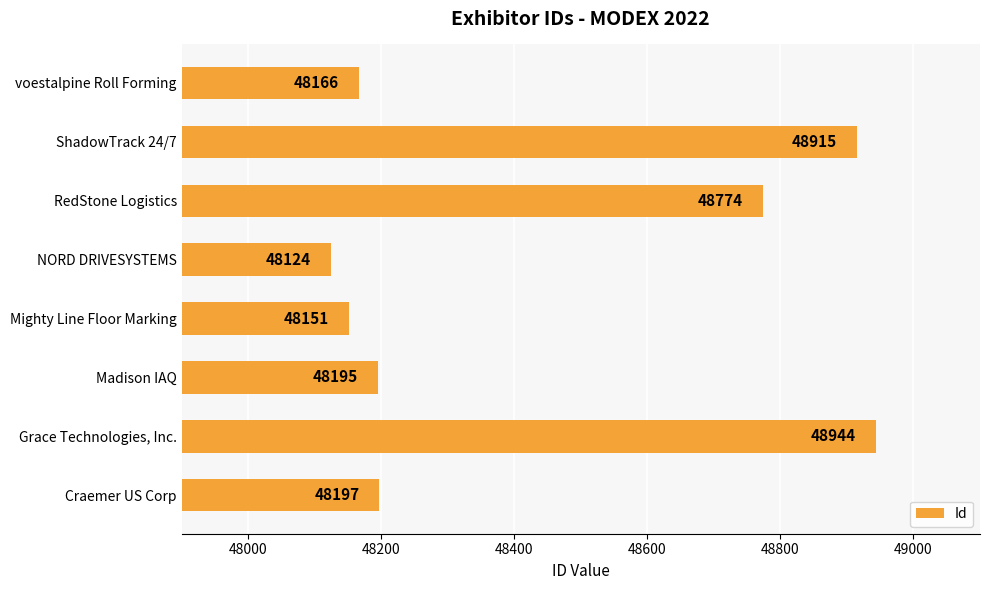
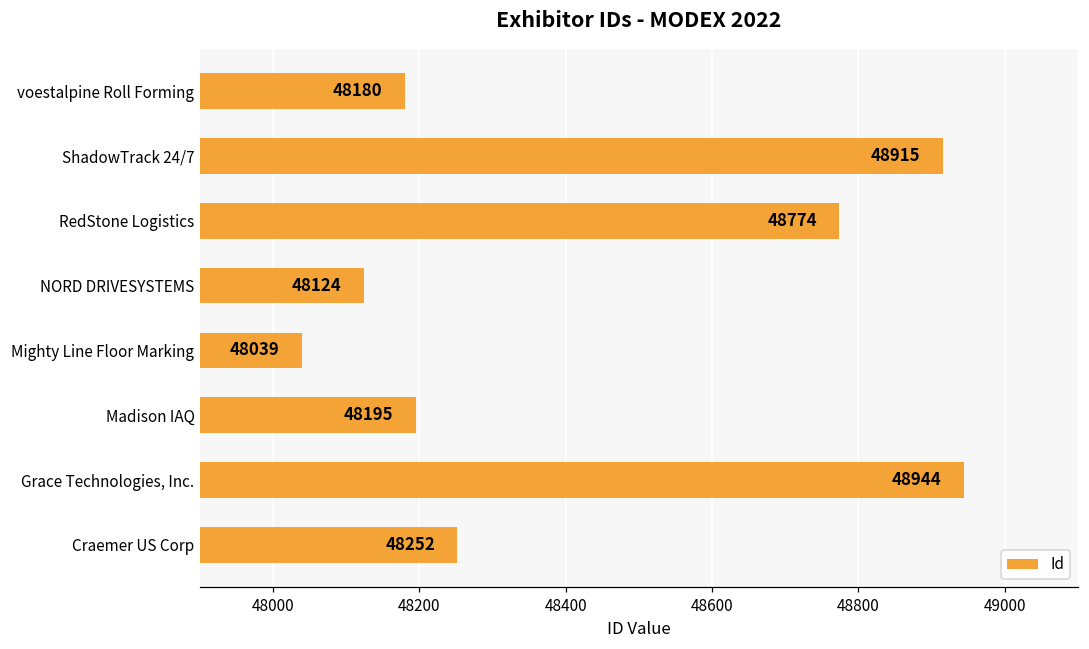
voestalpine Roll Forming: 48166 -> 48180
Mighty Line Floor Marking: 48151 -> 48039
Craemer US Corp: 48197 -> 48252
